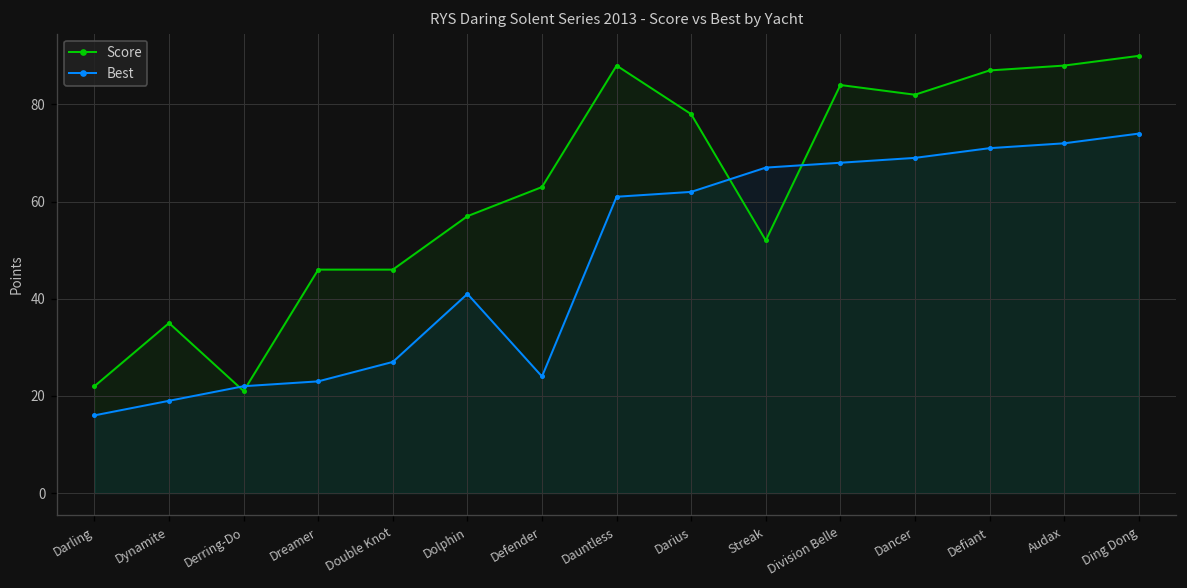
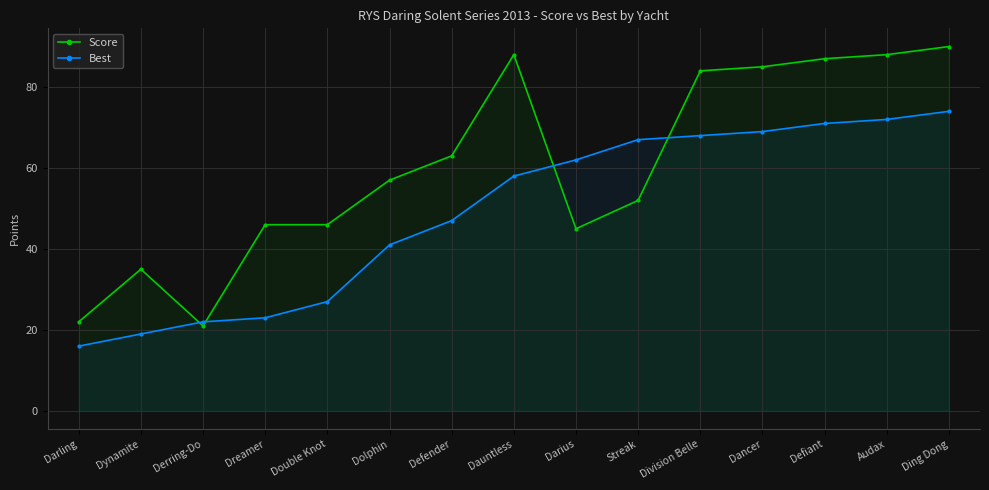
Best, Defender: 24 -> 47
Best, Dauntless: 61 -> 58
Score, Darius: 78 -> 45
Score, Dancer: 82 -> 85
